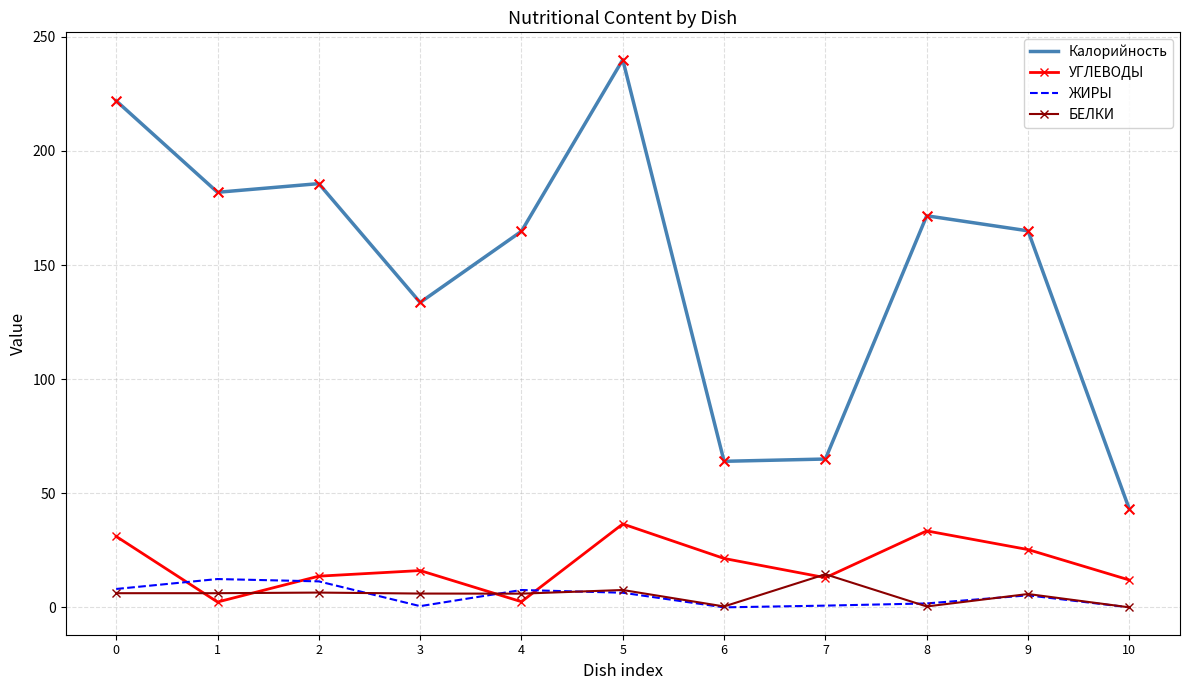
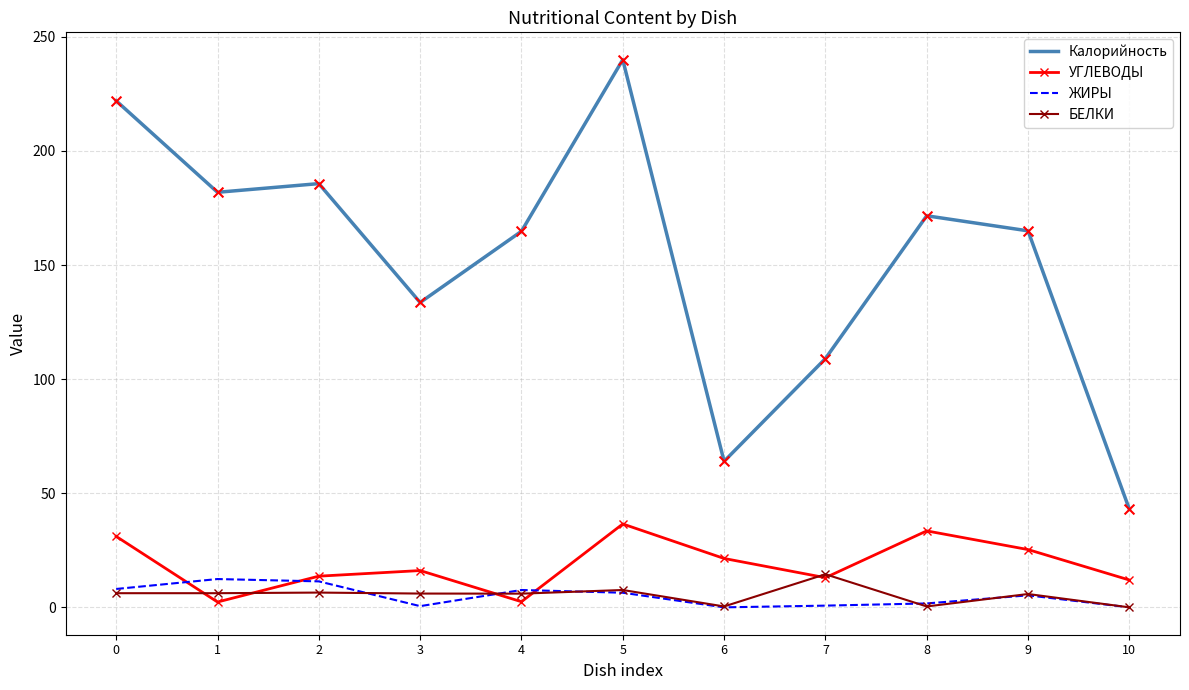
Калорийность, 7: 65 -> 109
